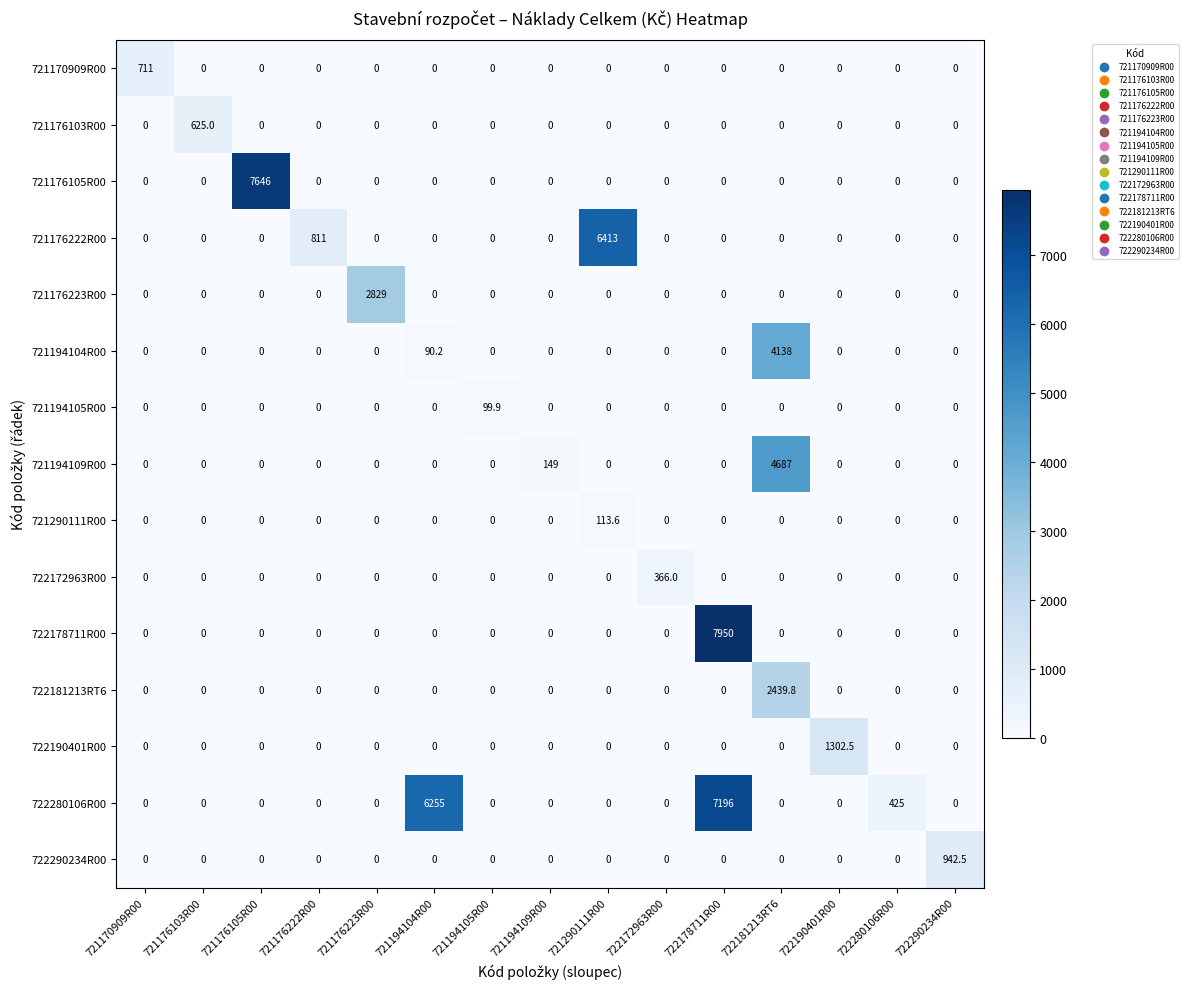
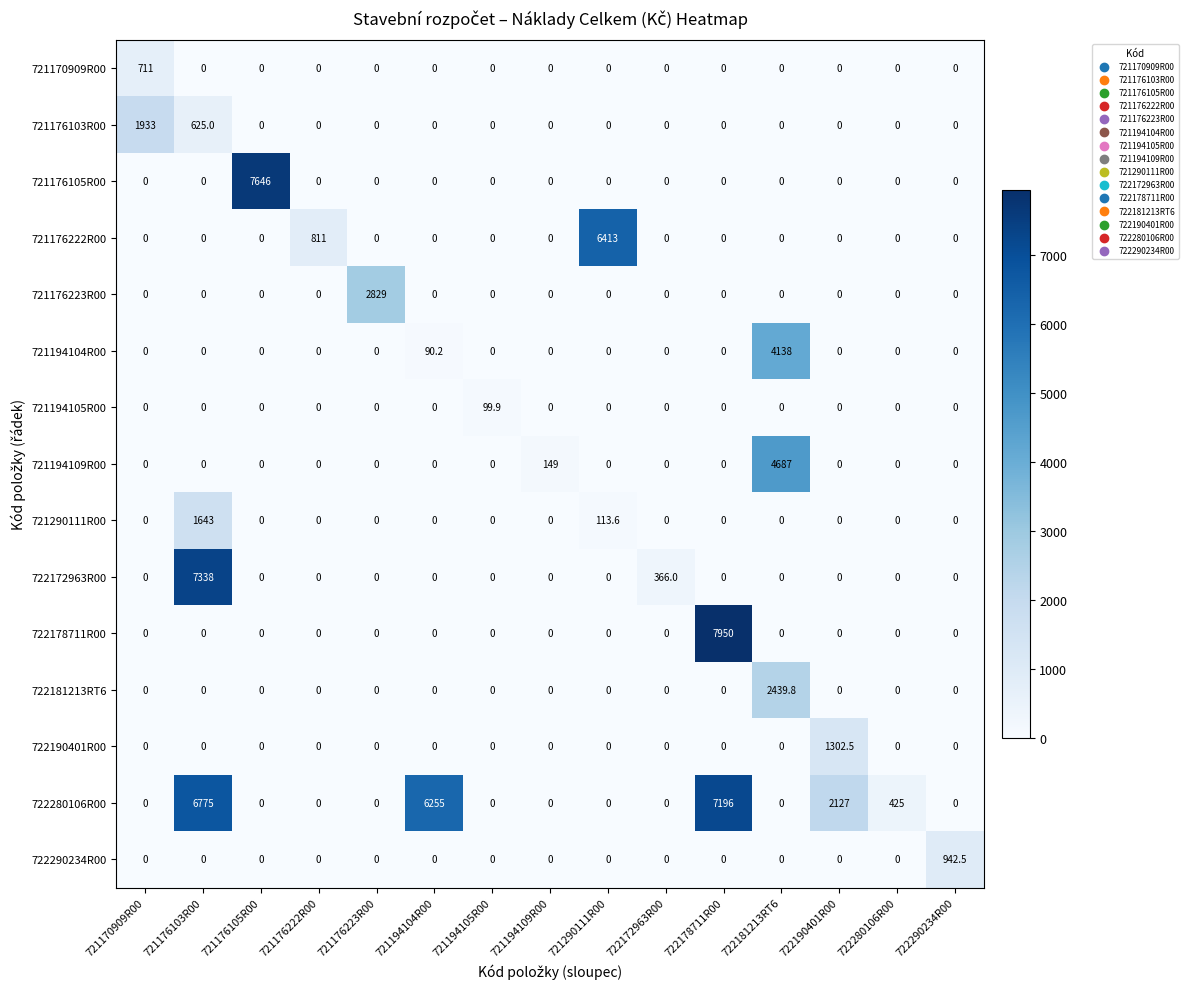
721176103R00, 721170909R00: 0 -> 1933
721290111R00, 721176103R00: 0 -> 1643
722172963R00, 721176103R00: 0 -> 7338
722280106R00, 721176103R00: 0 -> 6775
722280106R00, 722190401R00: 0 -> 2127
